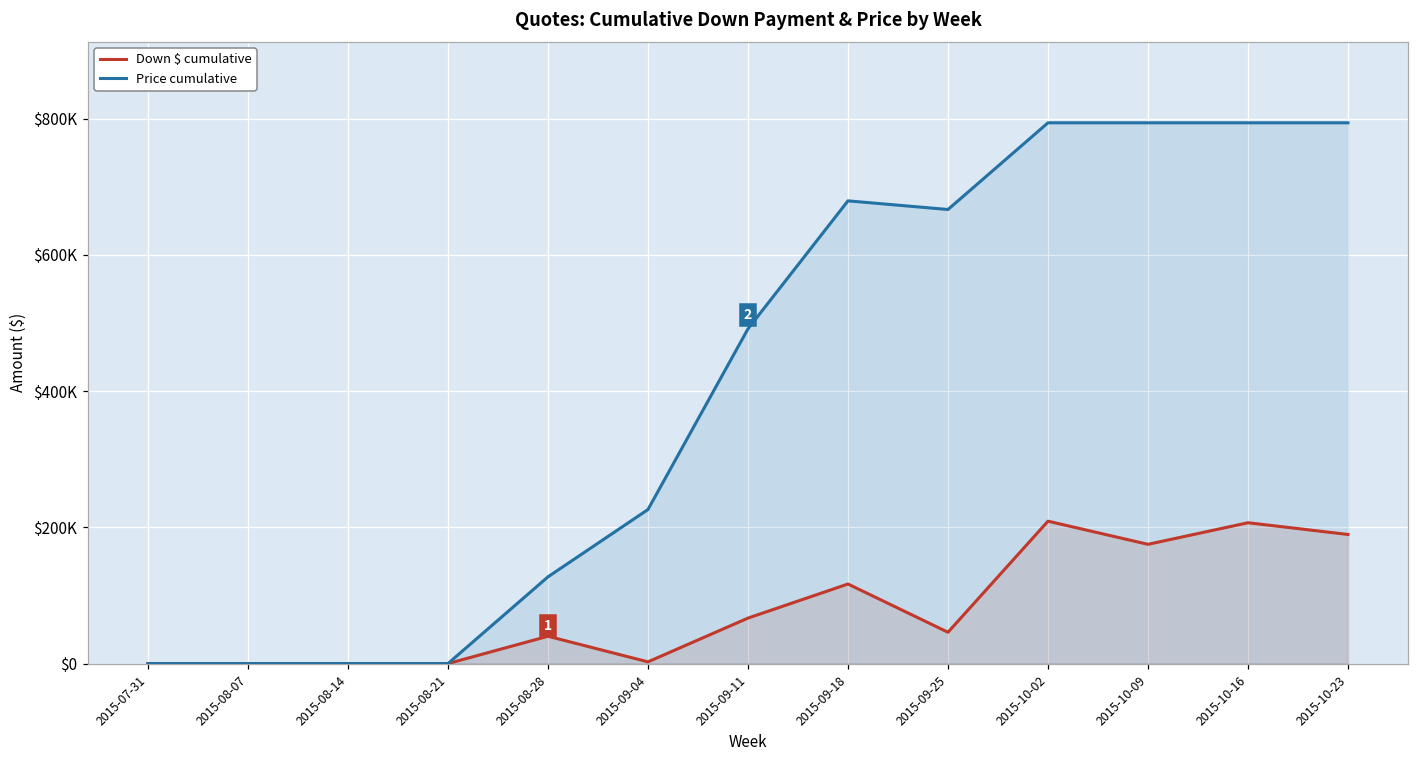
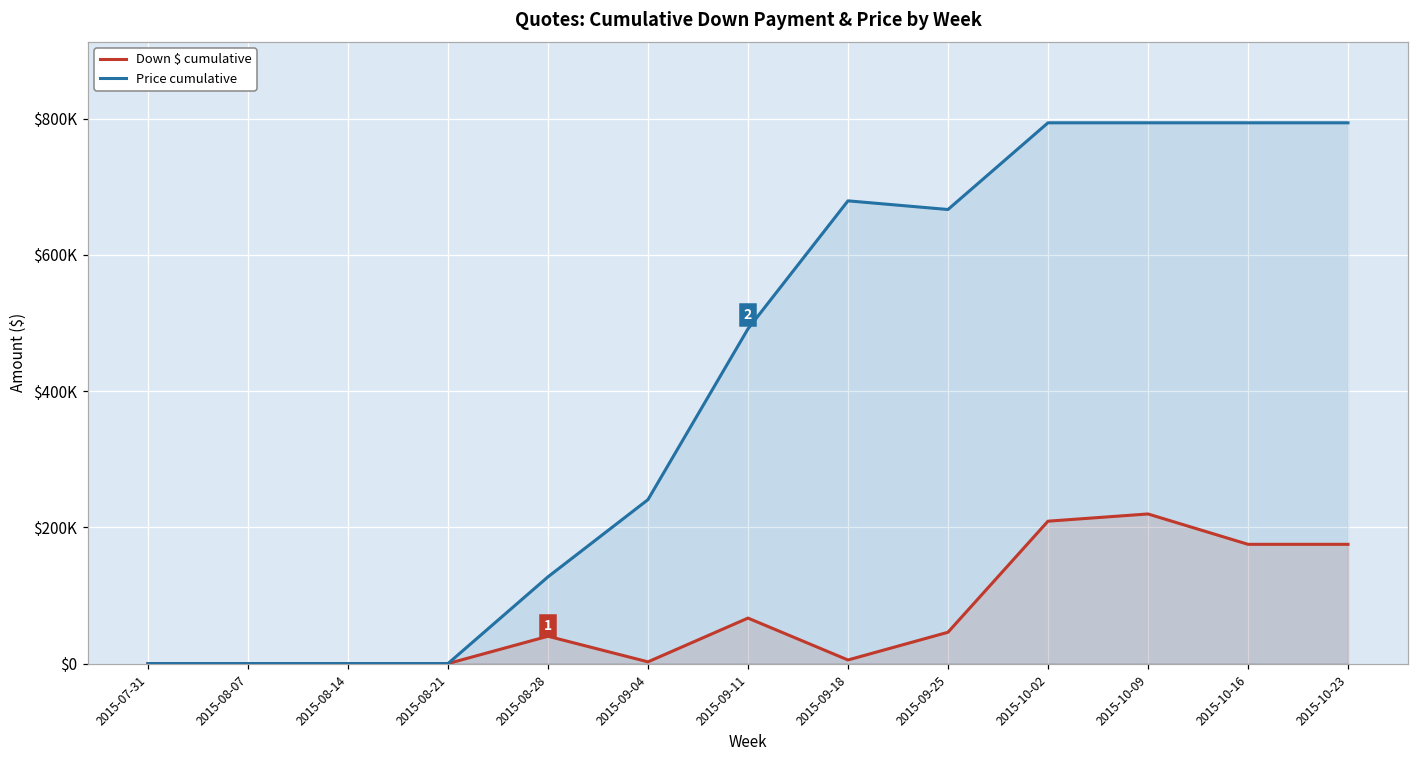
Price cumulative, 2015-09-04: $230000 -> $240000
Down $ cumulative, 2015-09-18: $120000 -> $10000
Down $ cumulative, 2015-10-09: $180000 -> $220000
Down $ cumulative, 2015-10-16: $210000 -> $180000
Down $ cumulative, 2015-10-23: $190000 -> $180000
